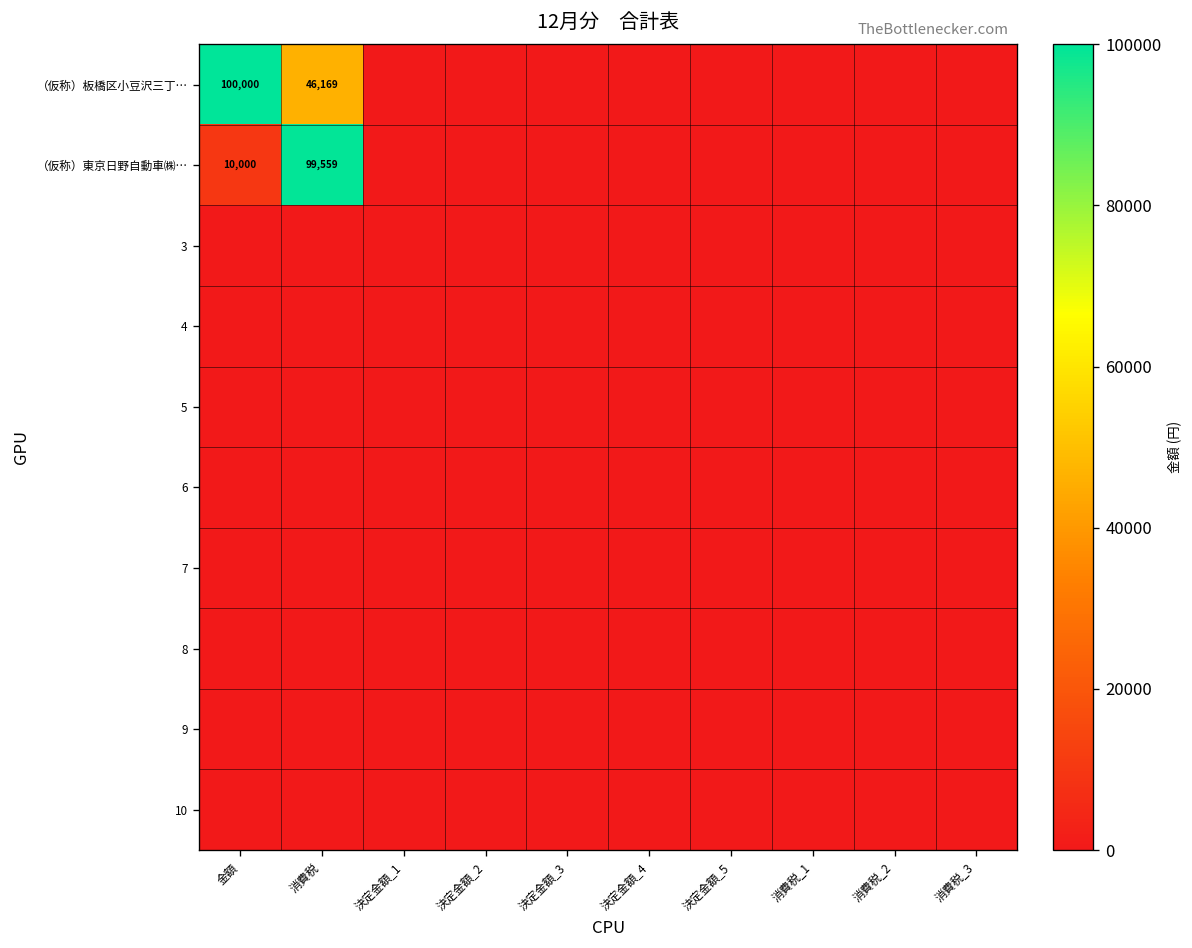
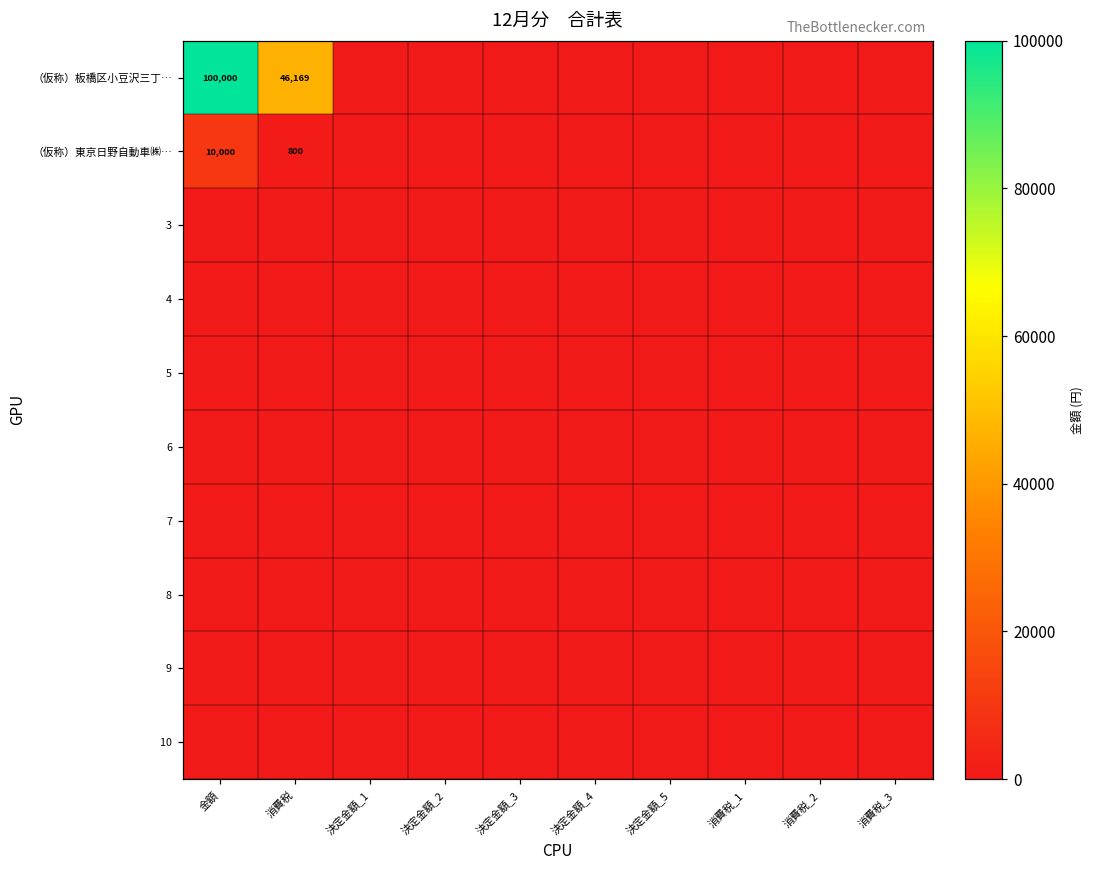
（仮称）東京日野自動車㈱…, 消費税: 99,559 -> 800
